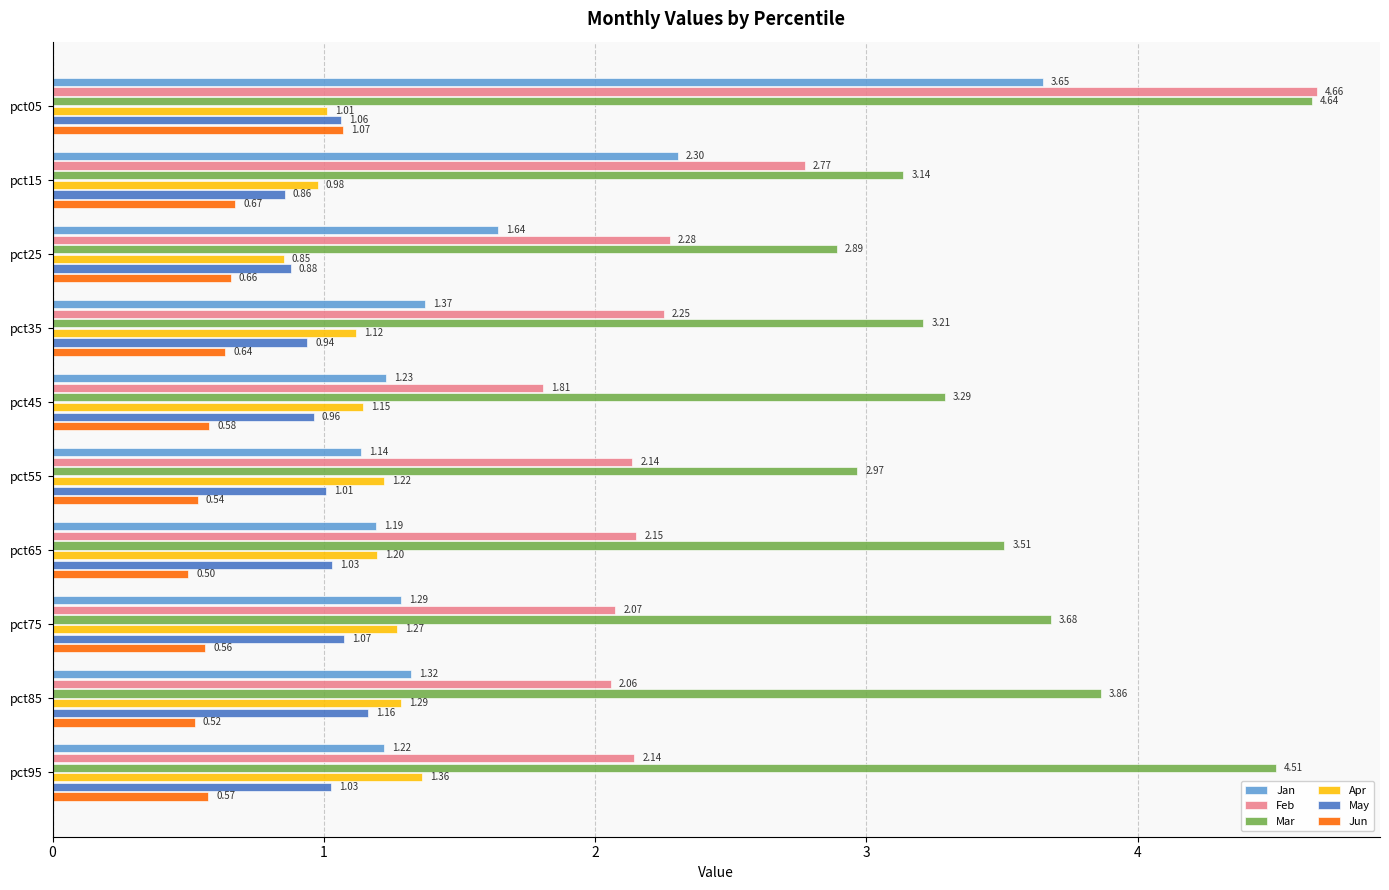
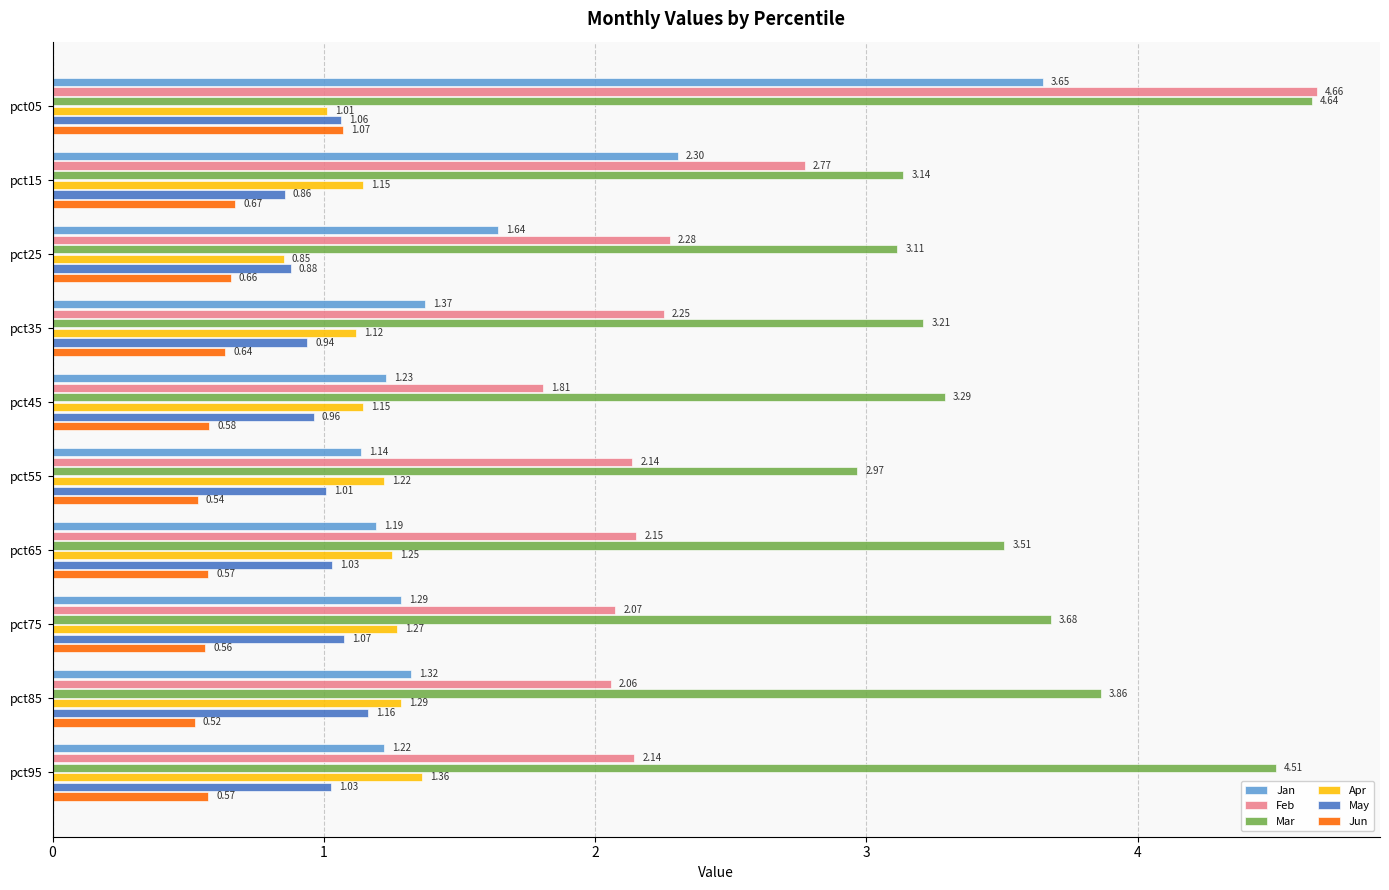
Apr, pct15: 0.98 -> 1.15
Mar, pct25: 2.89 -> 3.11
Apr, pct65: 1.20 -> 1.25
Jun, pct65: 0.50 -> 0.57
